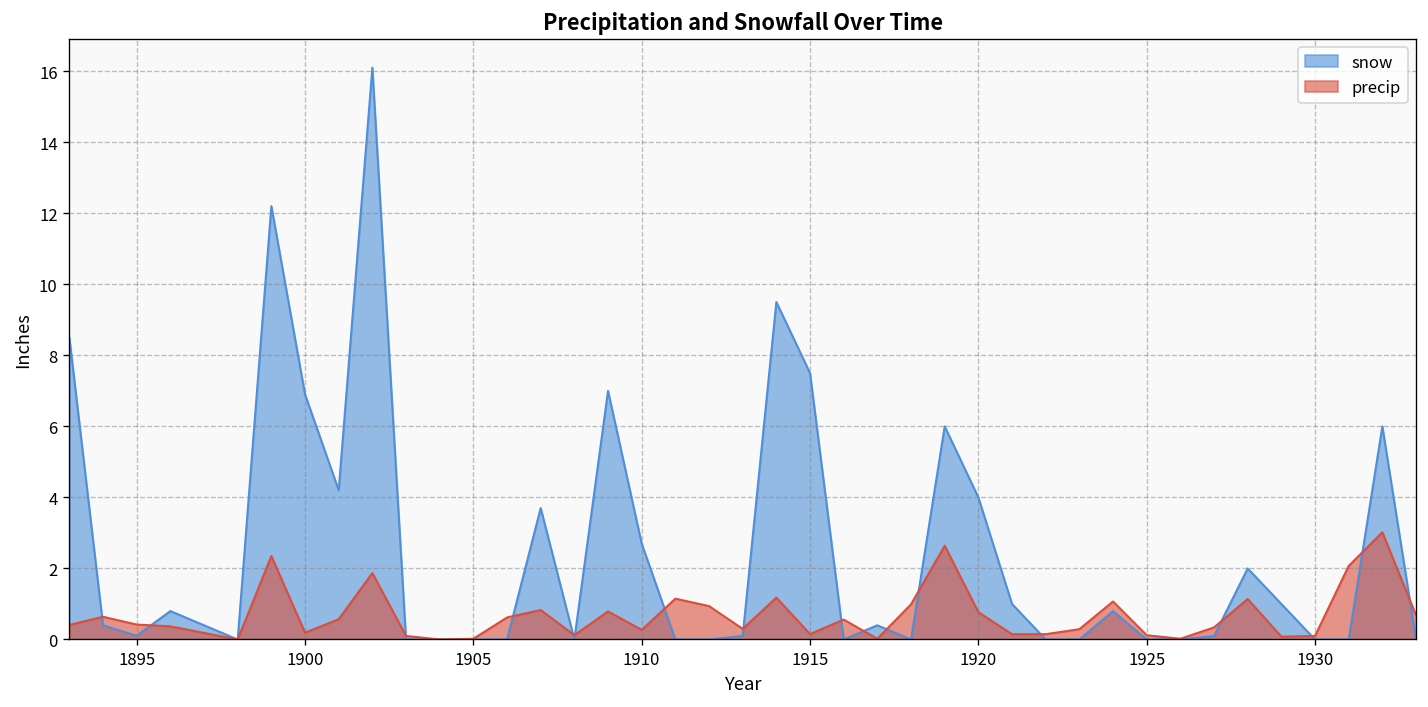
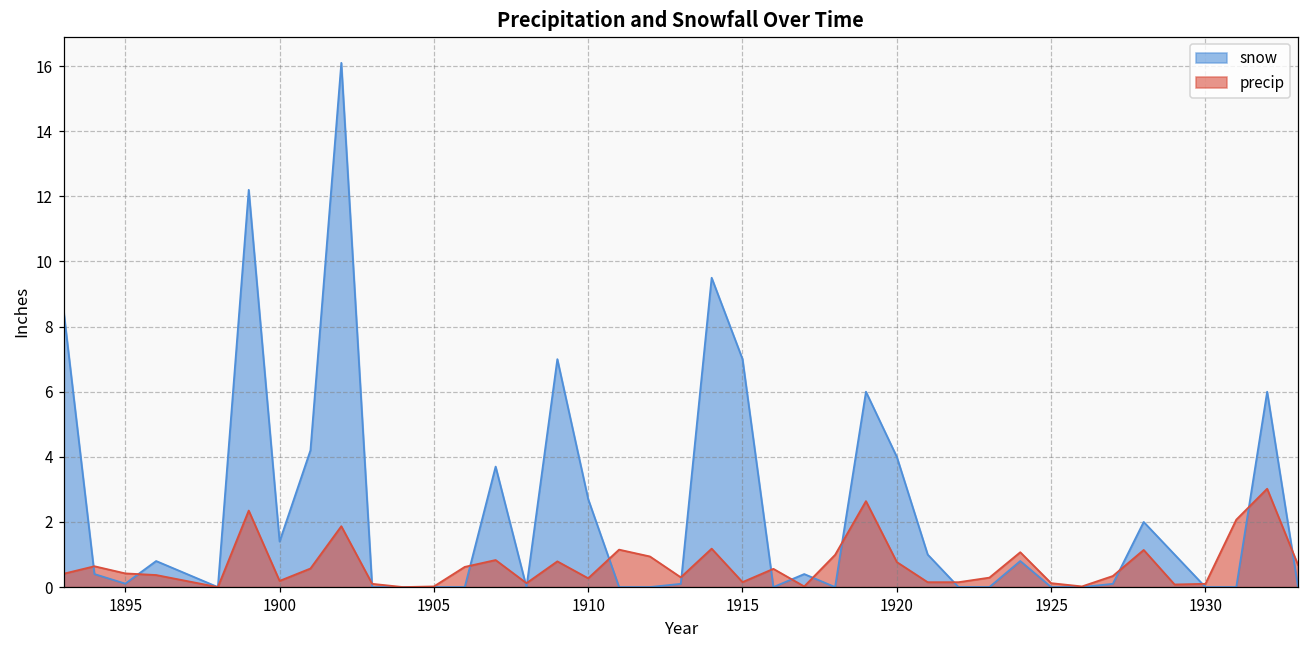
snow, 1900: 6.9 -> 1.4
snow, 1915: 7.5 -> 7.0
